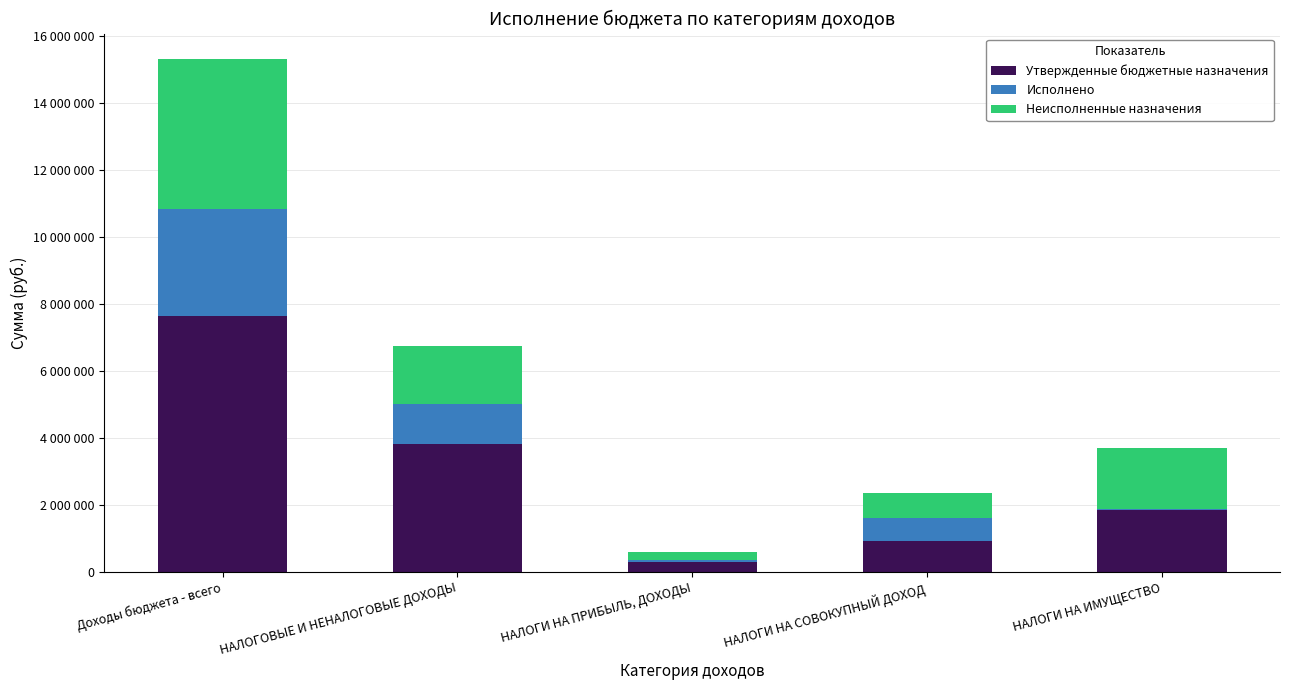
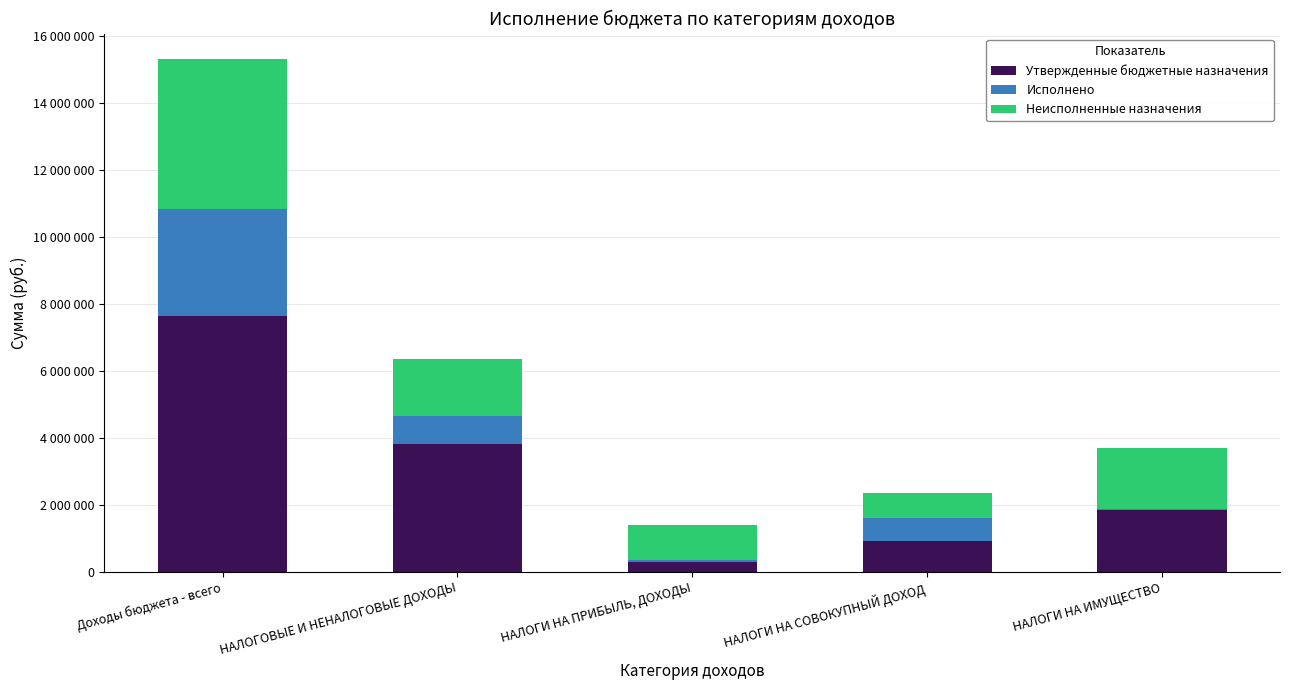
Исполнено, НАЛОГОВЫЕ И НЕНАЛОГОВЫЕ ДОХОДЫ: 1200000 -> 800000
Неисполненные назначения, НАЛОГИ НА ПРИБЫЛЬ, ДОХОДЫ: 200000 -> 1000000
